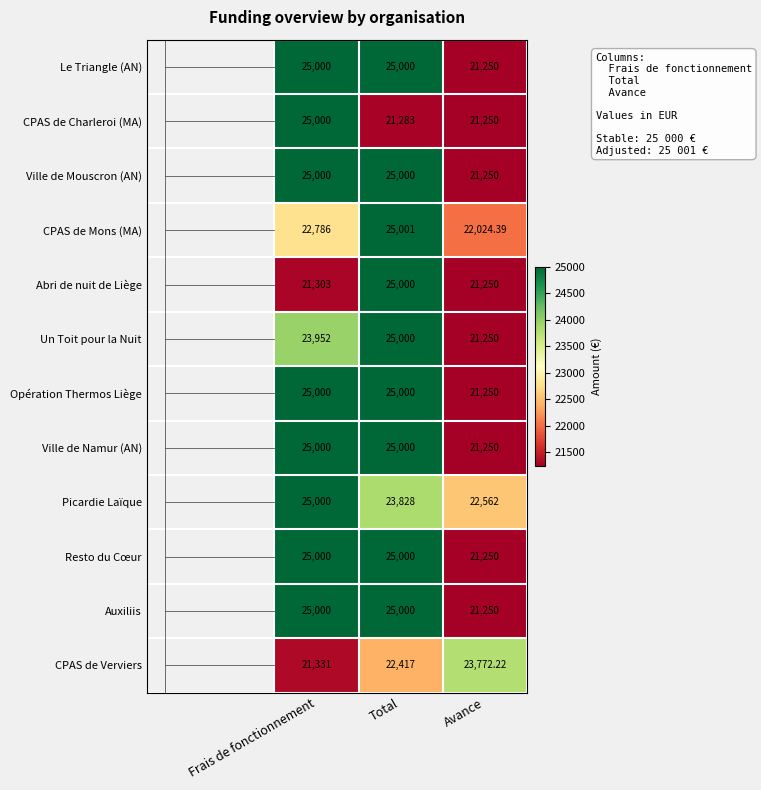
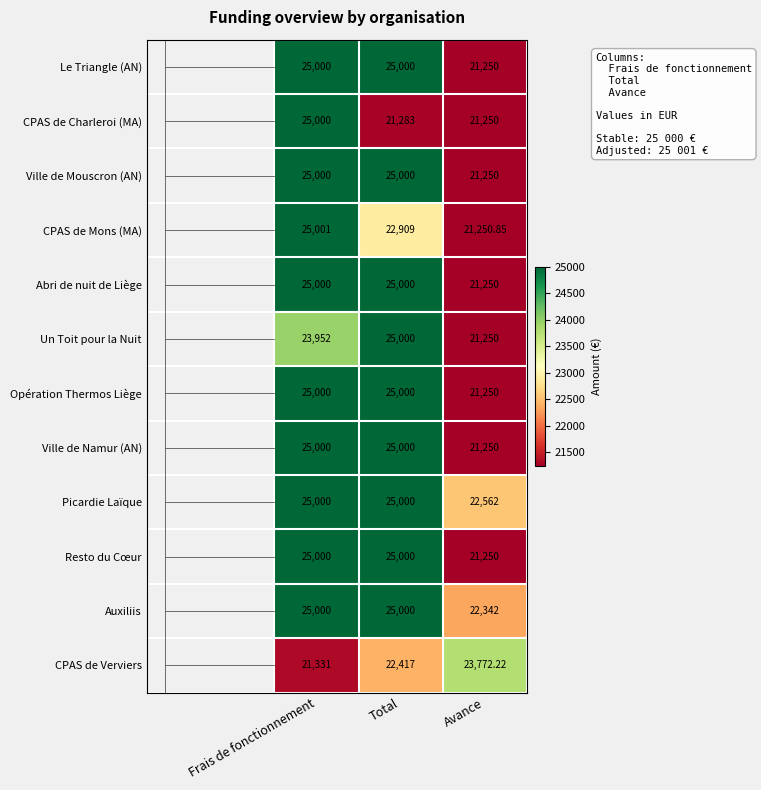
CPAS de Mons (MA), Frais de fonctionnement: 22,786 -> 25,001
CPAS de Mons (MA), Total: 25,001 -> 22,909
CPAS de Mons (MA), Avance: 22,024.39 -> 21,250.85
Abri de nuit de Liège, Frais de fonctionnement: 21,303 -> 25,000
Picardie Laïque, Total: 23,828 -> 25,000
Auxiliis, Avance: 21,250 -> 22,342
